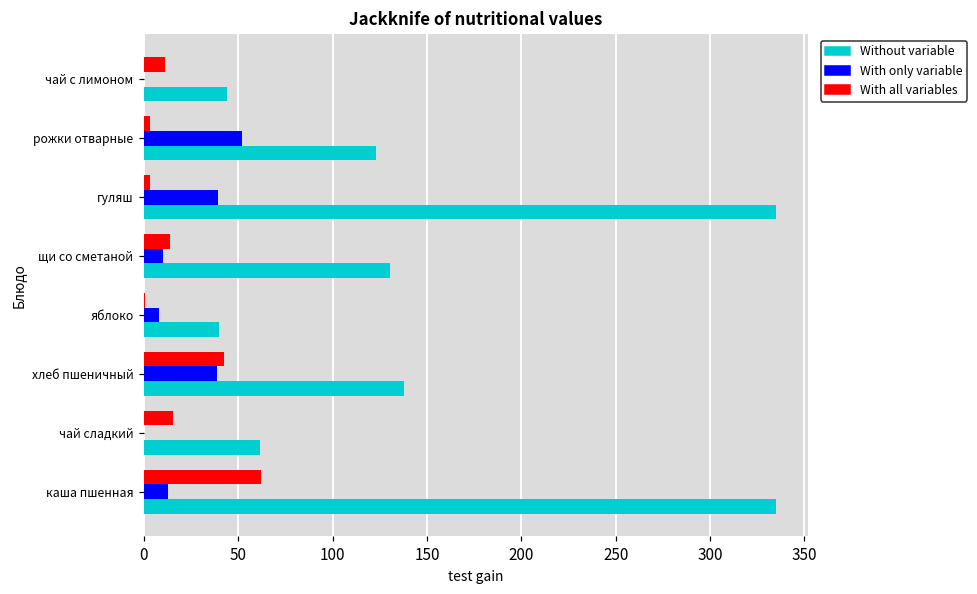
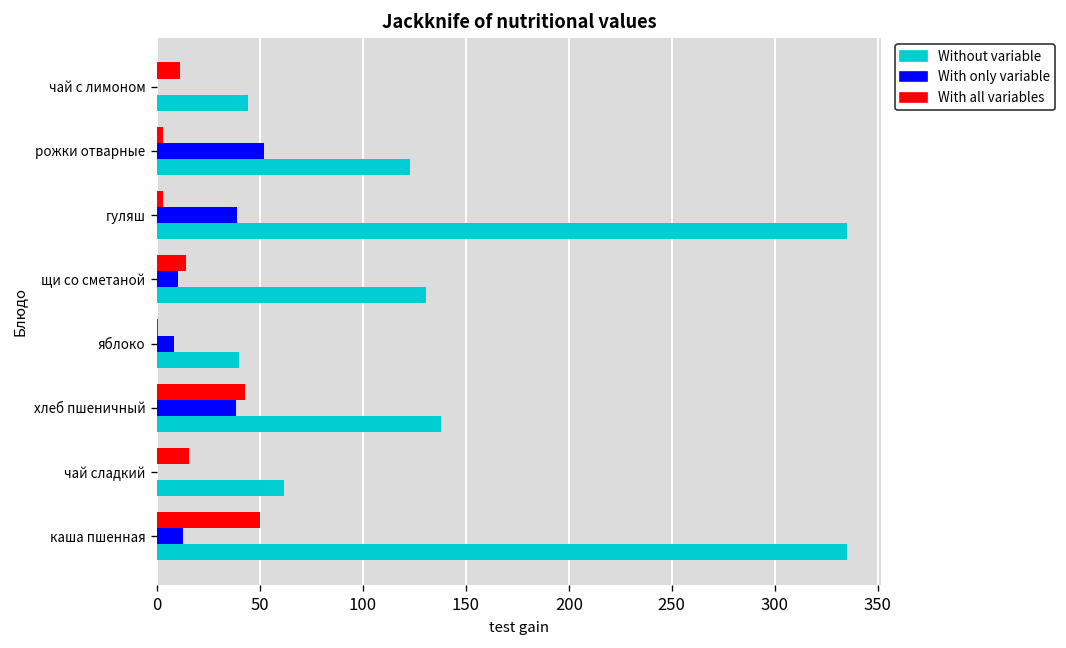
With all variables, каша пшенная: 62 -> 50
